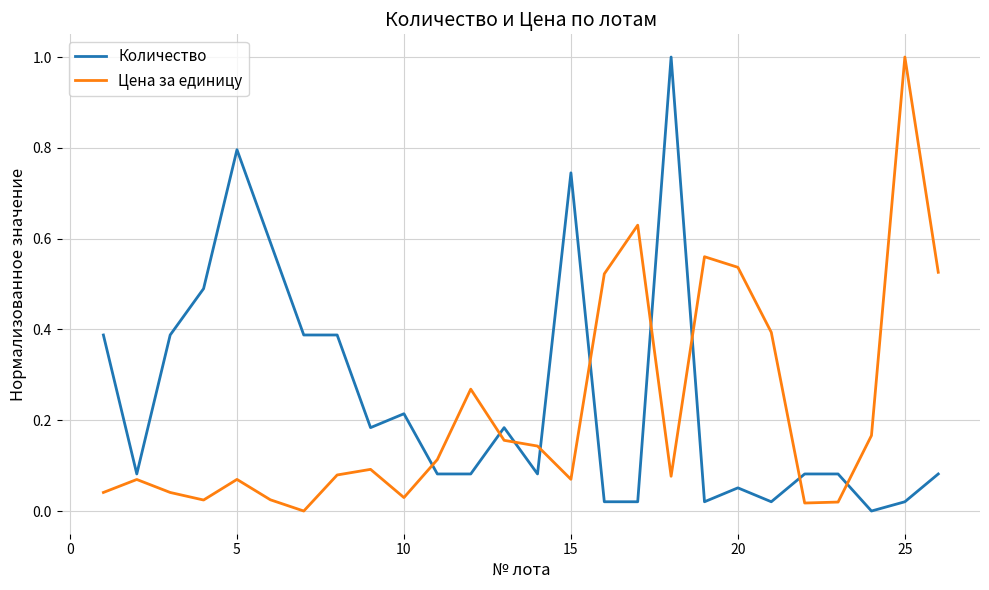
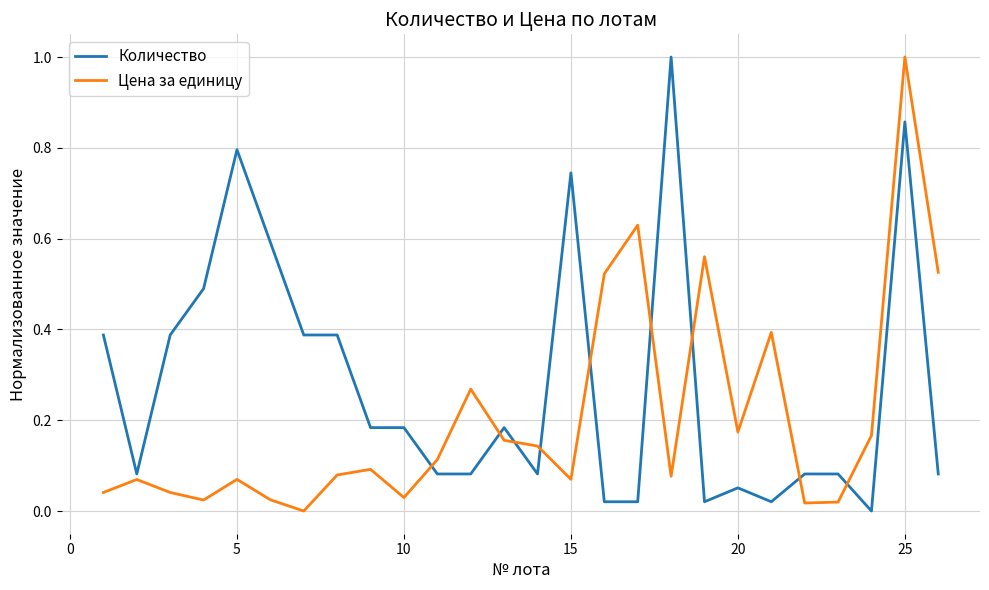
Количество, 10: 0.21 -> 0.18
Цена за единицу, 20: 0.54 -> 0.17
Количество, 25: 0.02 -> 0.86
